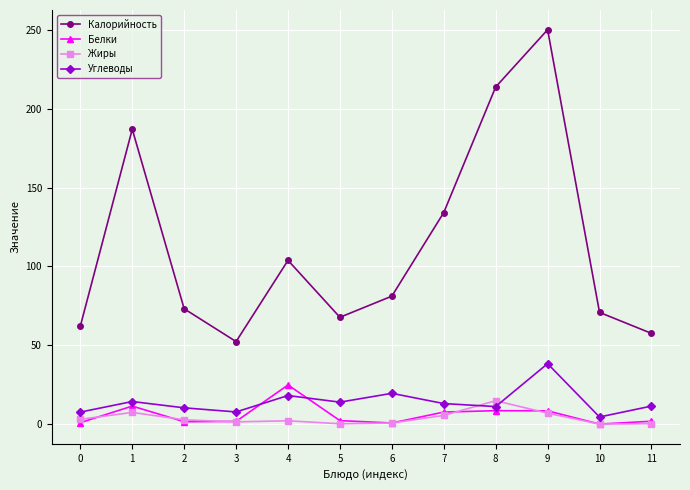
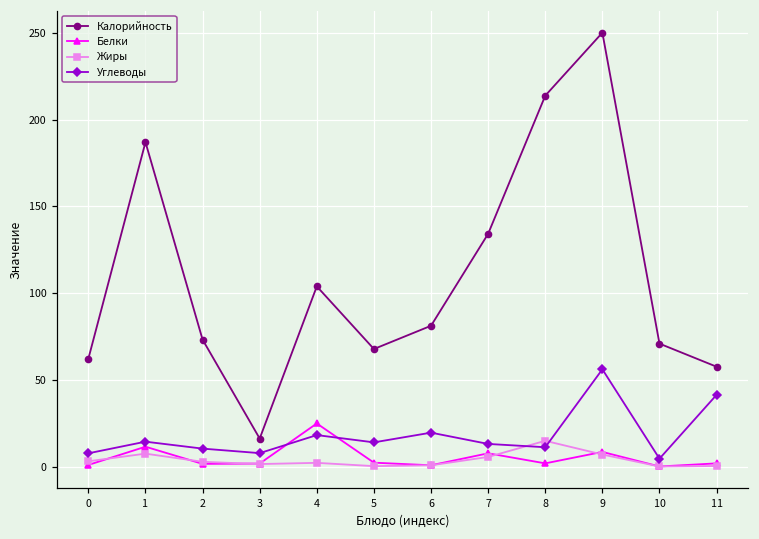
Калорийность, 3: 52 -> 16
Белки, 8: 9 -> 2
Углеводы, 9: 38 -> 56
Углеводы, 11: 12 -> 41
